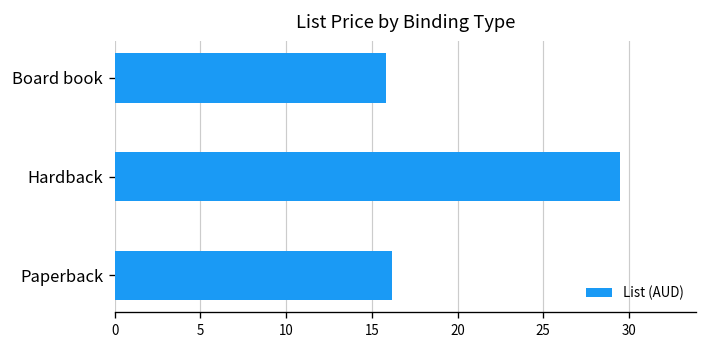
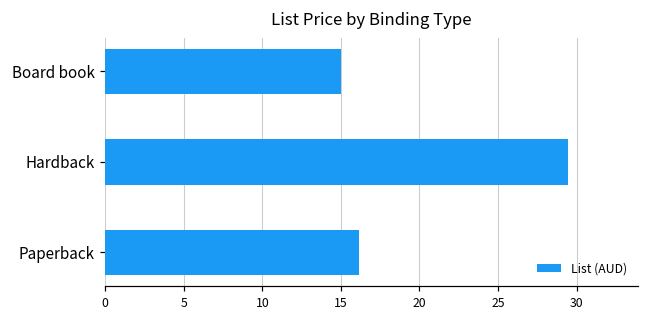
Board book: 15.8 -> 15.0
